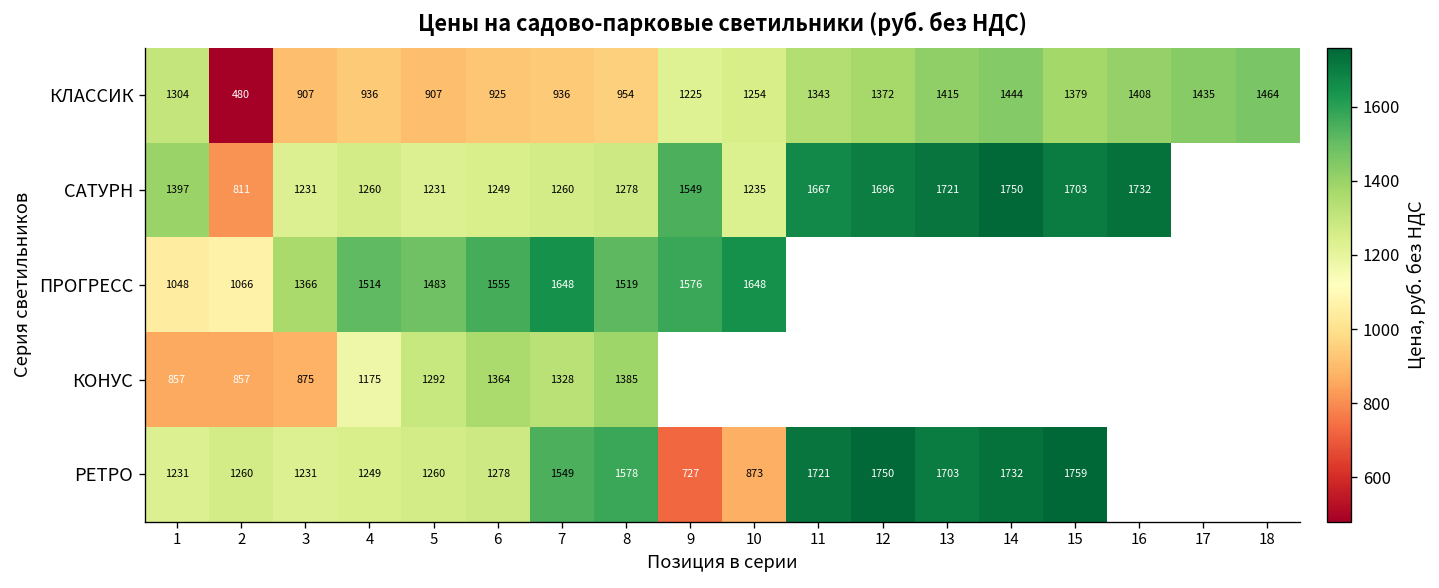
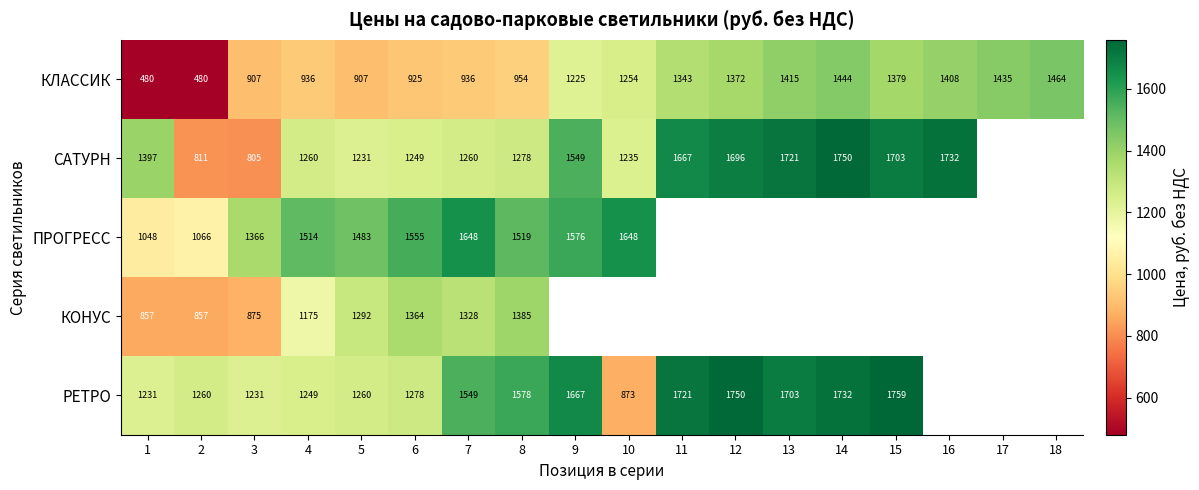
КЛАССИК, 1: 1304 -> 480
САТУРН, 3: 1231 -> 805
РЕТРО, 9: 727 -> 1667
